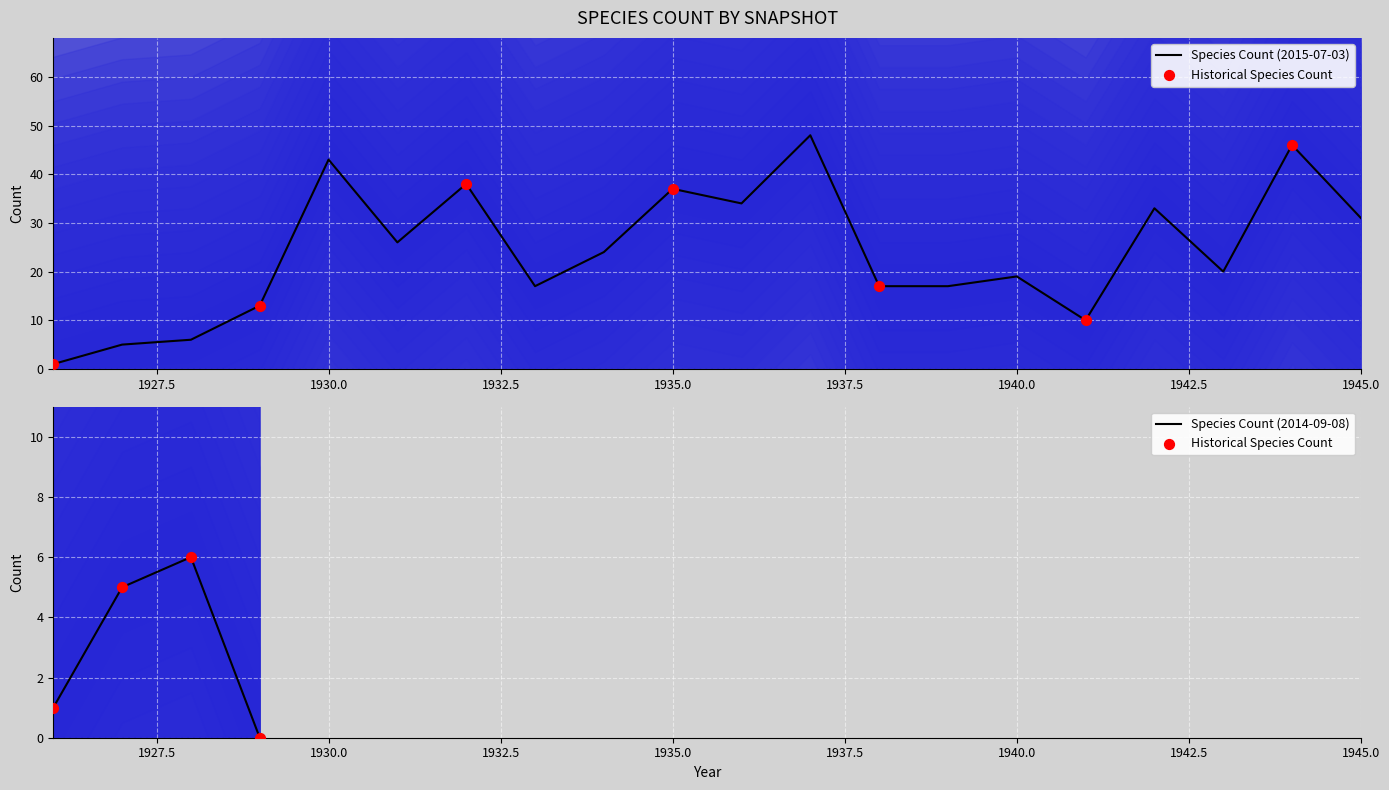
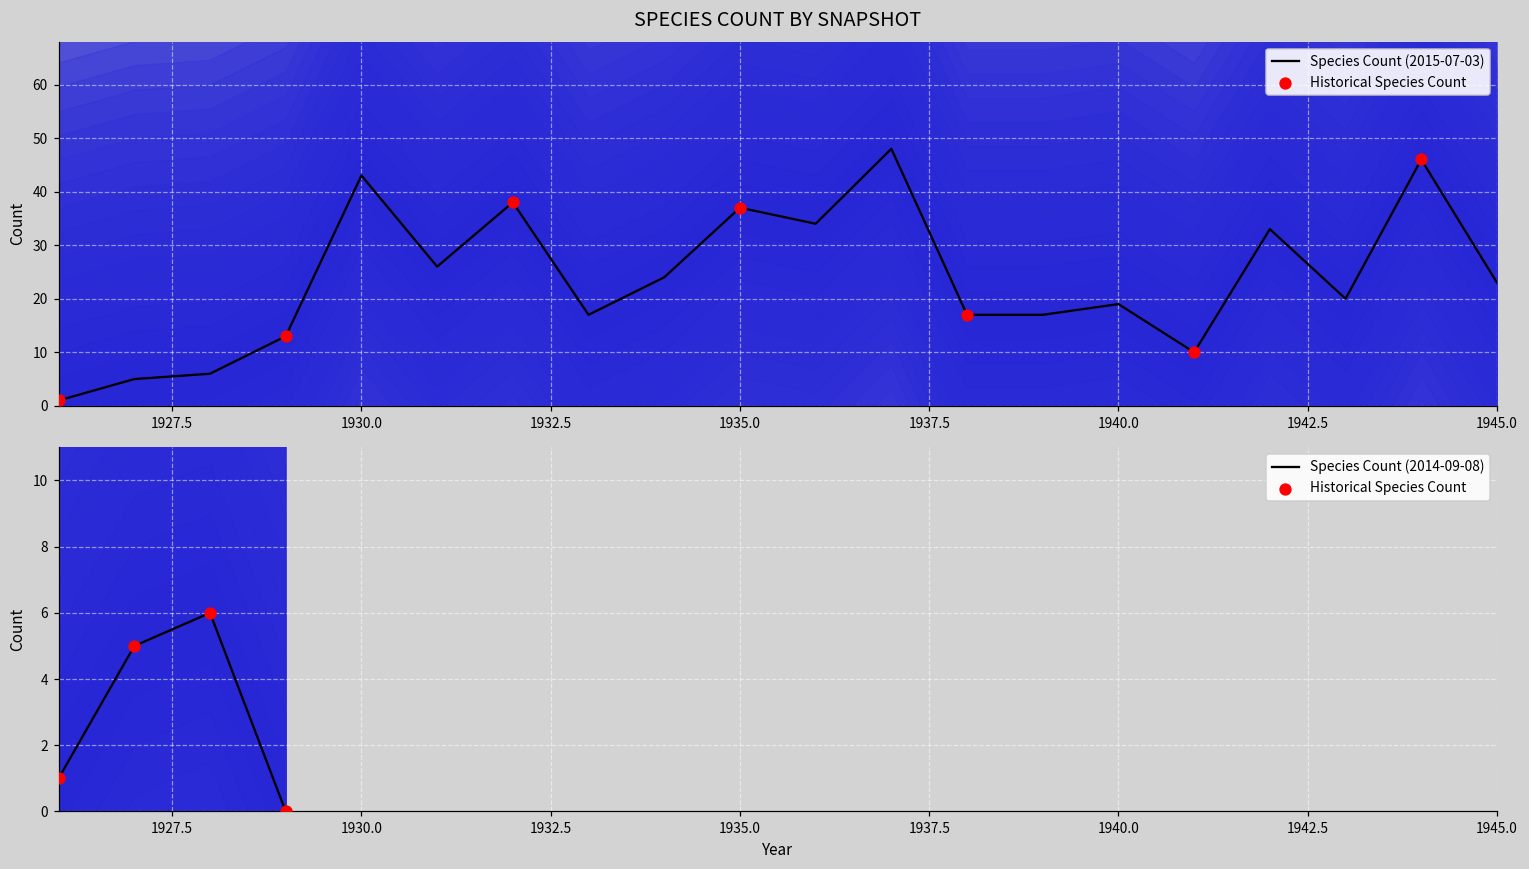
SPECIES COUNT BY SNAPSHOT, Species Count (2015-07-03), 1945.0: 31 -> 23
